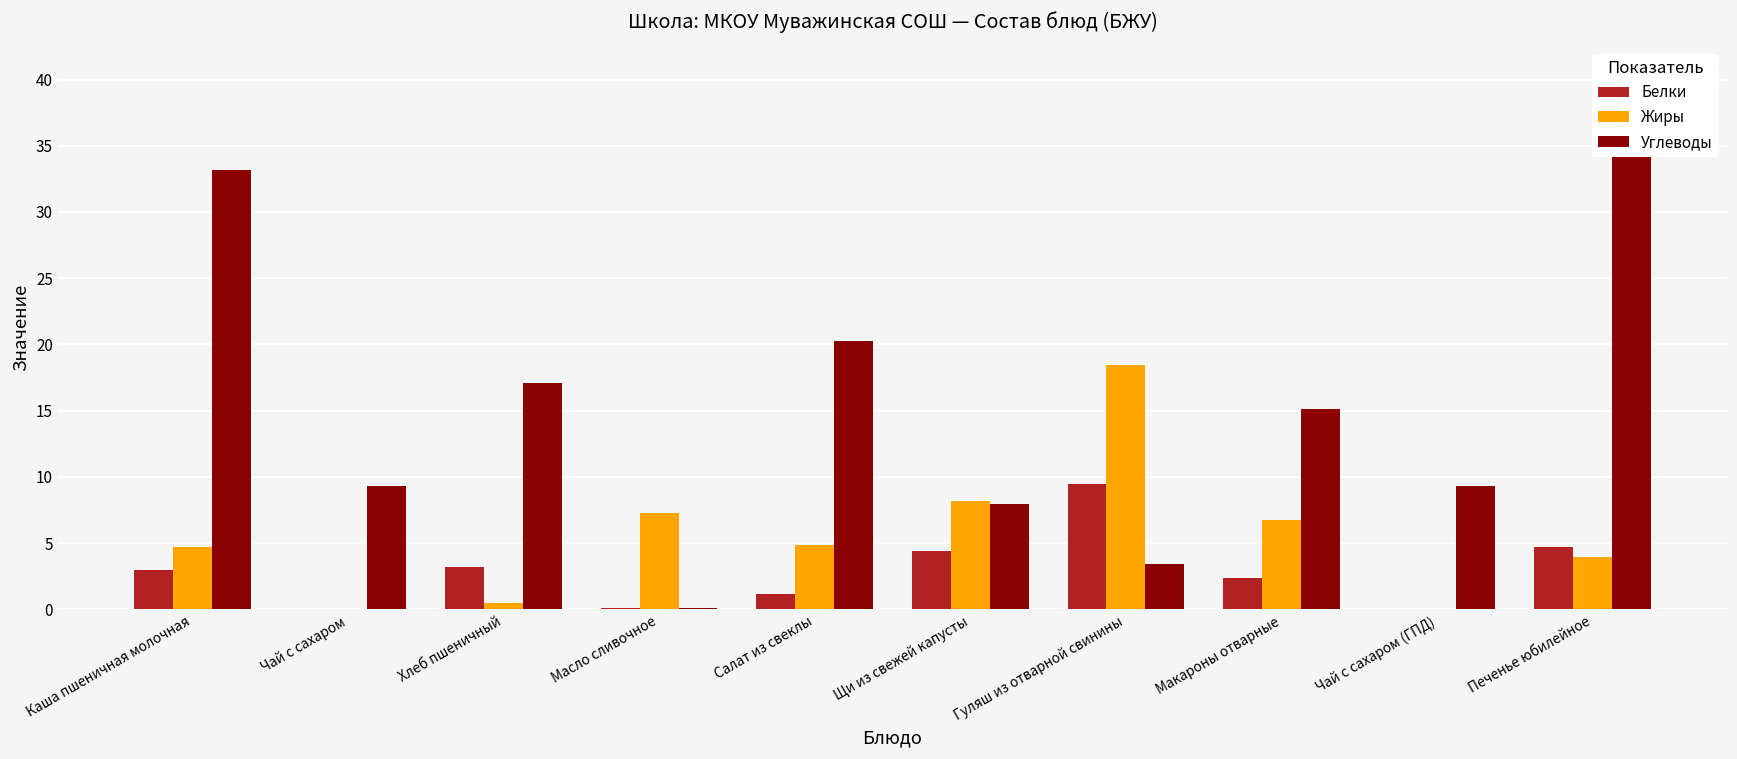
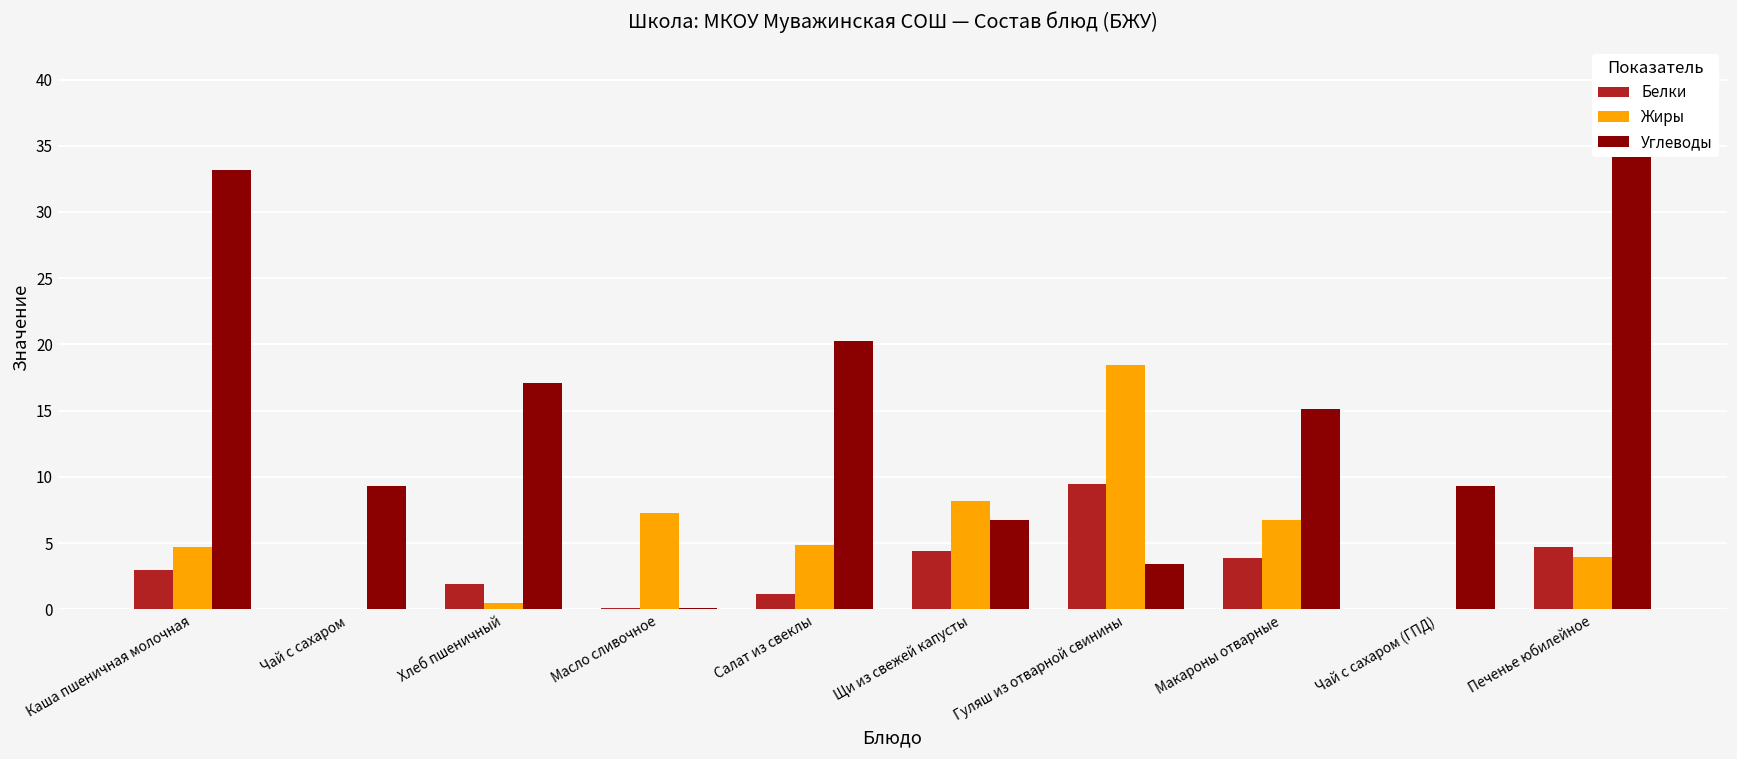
Белки, Хлеб пшеничный: 3.2 -> 1.9
Углеводы, Щи из свежей капусты: 8.0 -> 6.7
Белки, Макароны отварные: 2.4 -> 3.9
